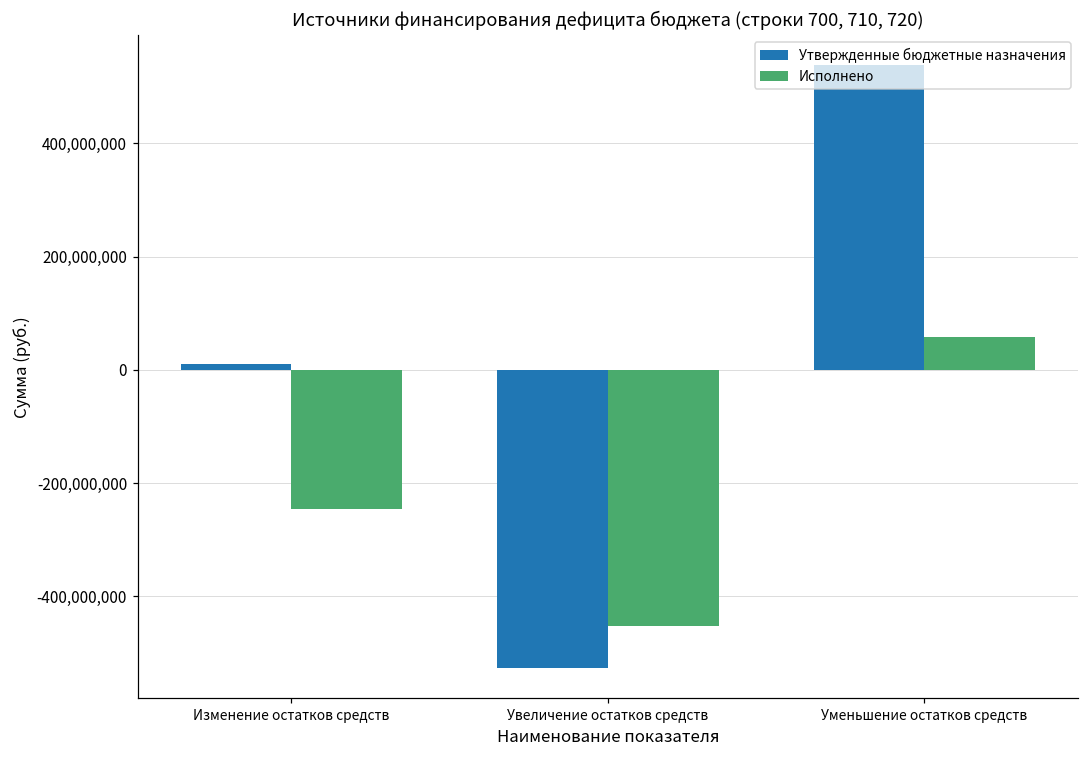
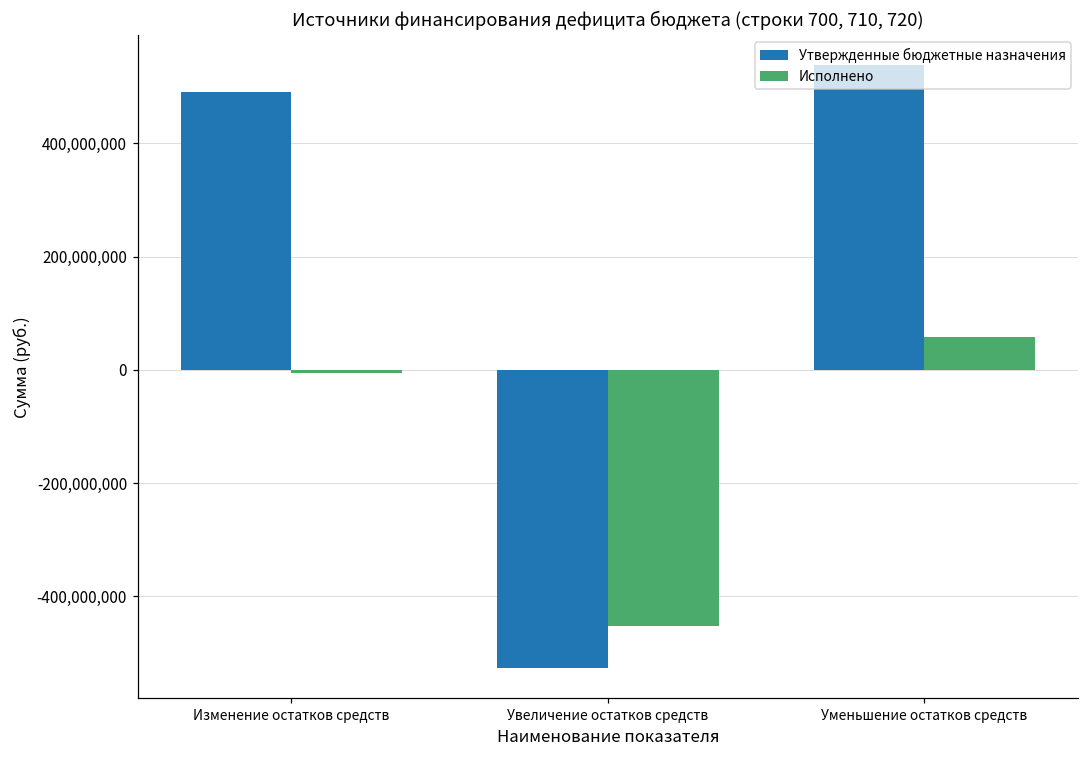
Утвержденные бюджетные назначения, Изменение остатков средств: 10,000,000 -> 490,000,000
Исполнено, Изменение остатков средств: -250,000,000 -> -10,000,000
